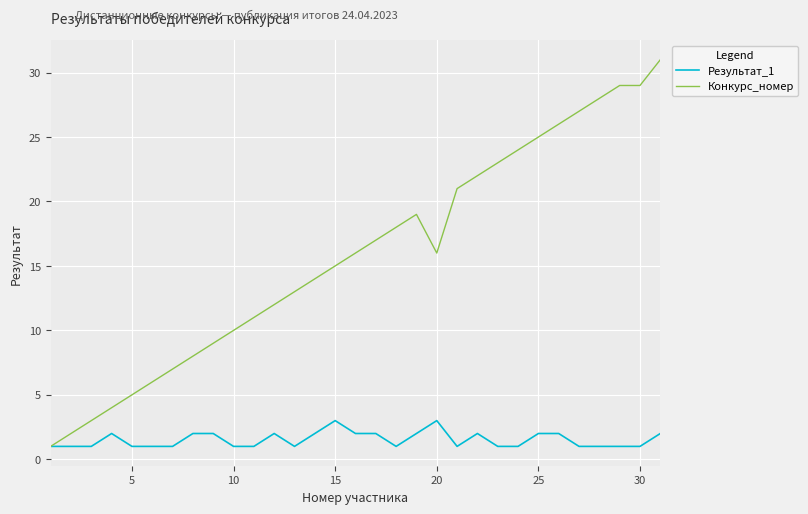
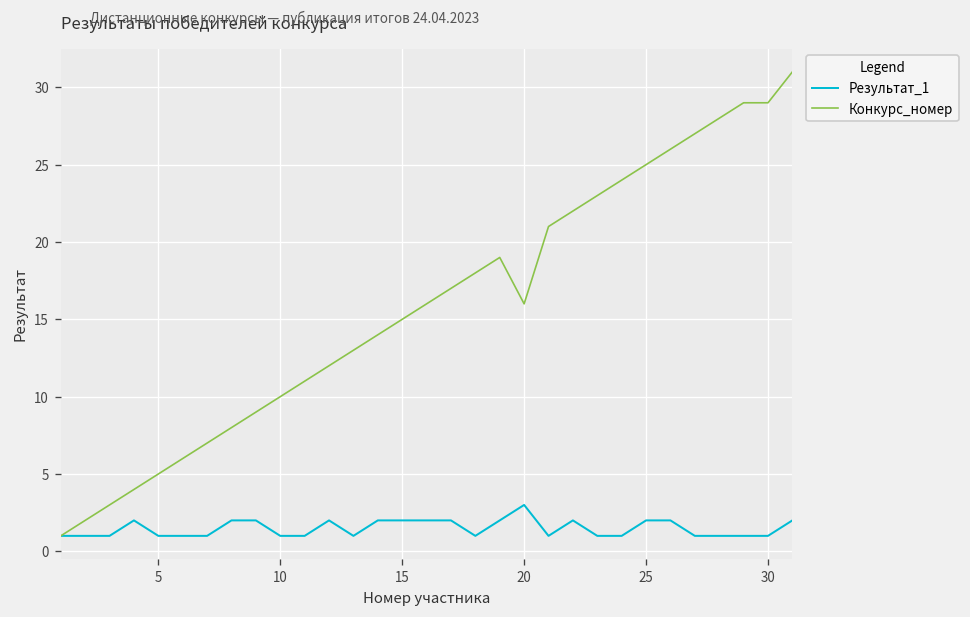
Результат_1, 15: 3 -> 2
